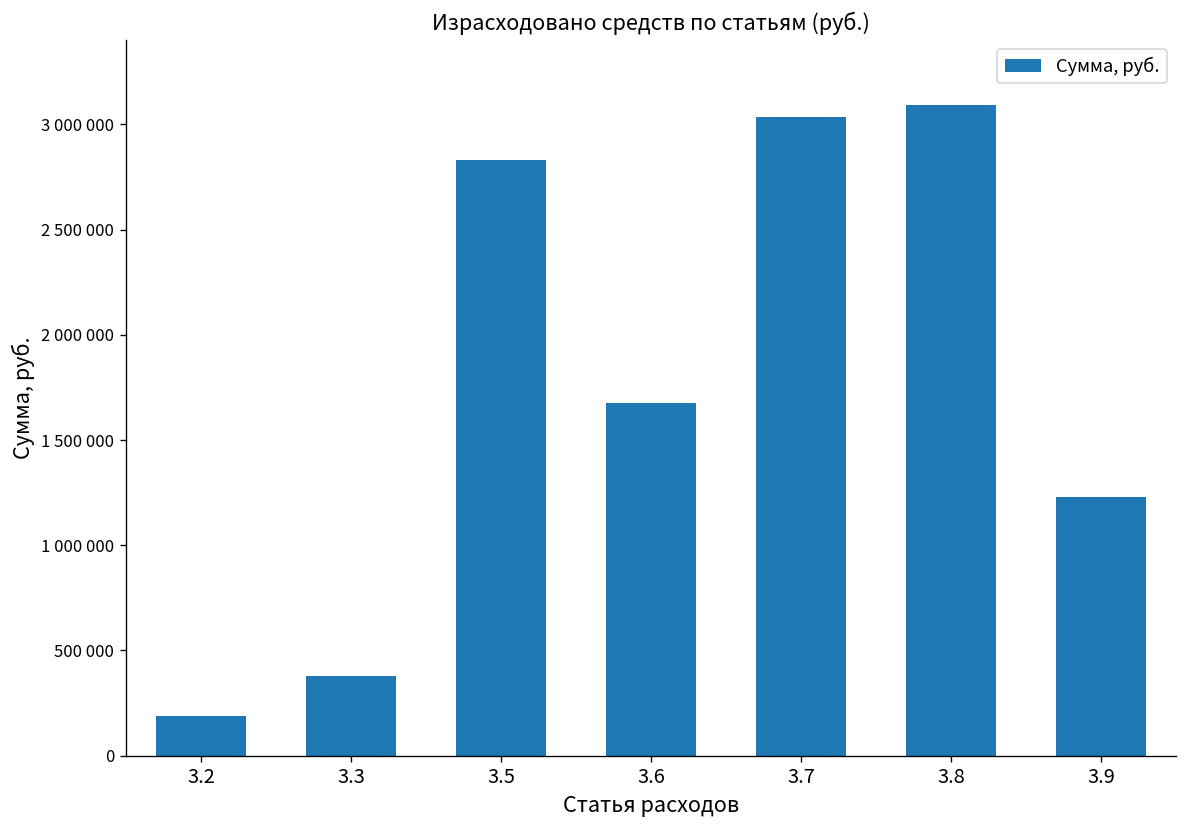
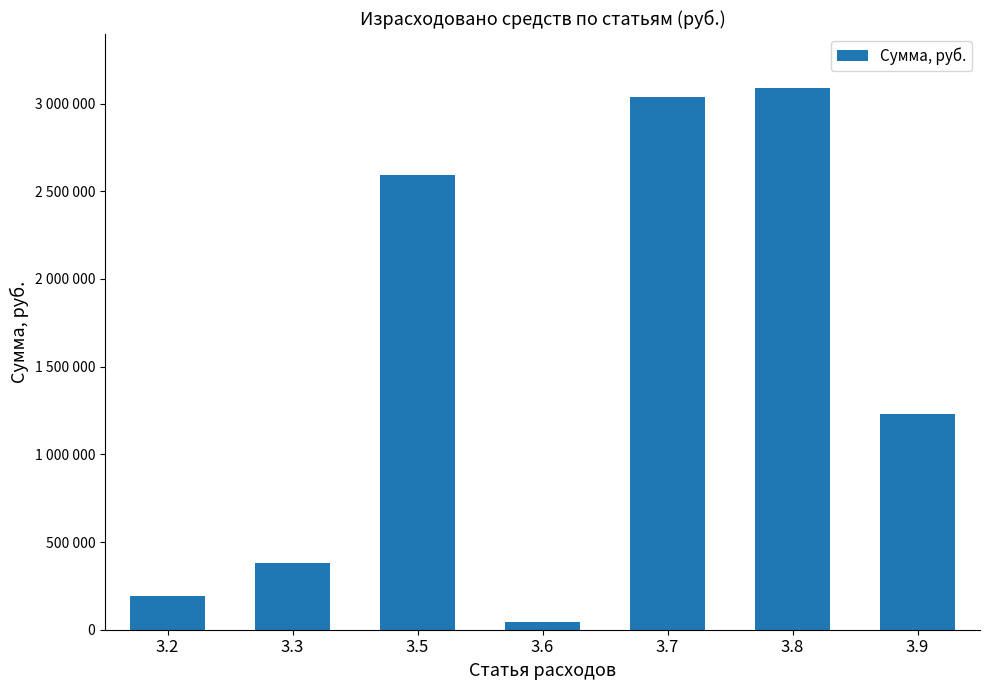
3.5: 2830000 -> 2590000
3.6: 1680000 -> 40000
